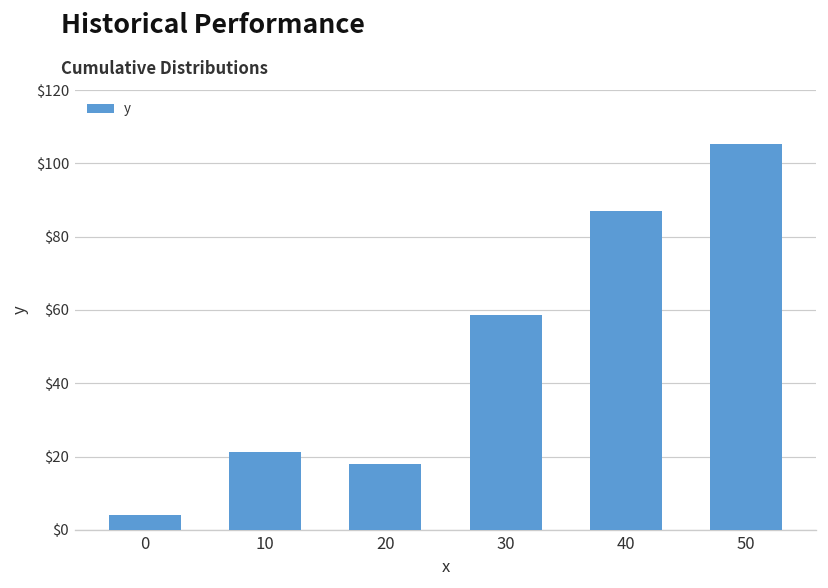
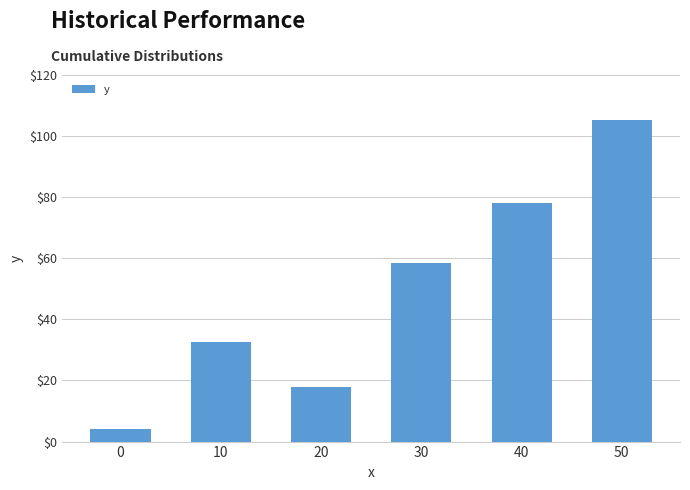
10: $21 -> $33
40: $87 -> $78
